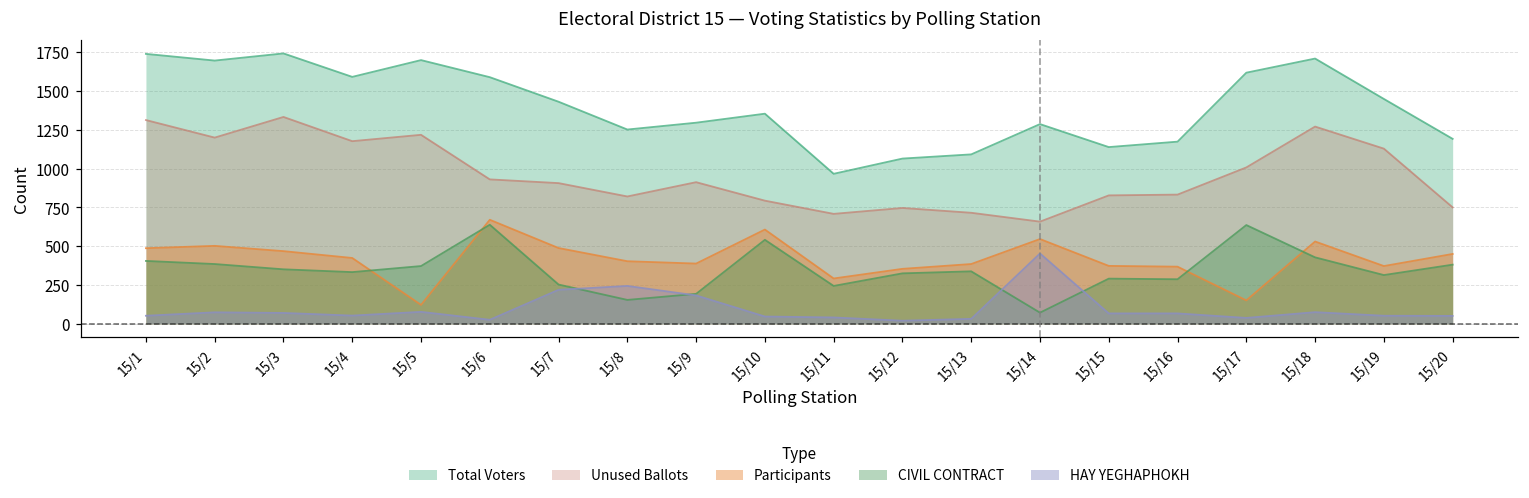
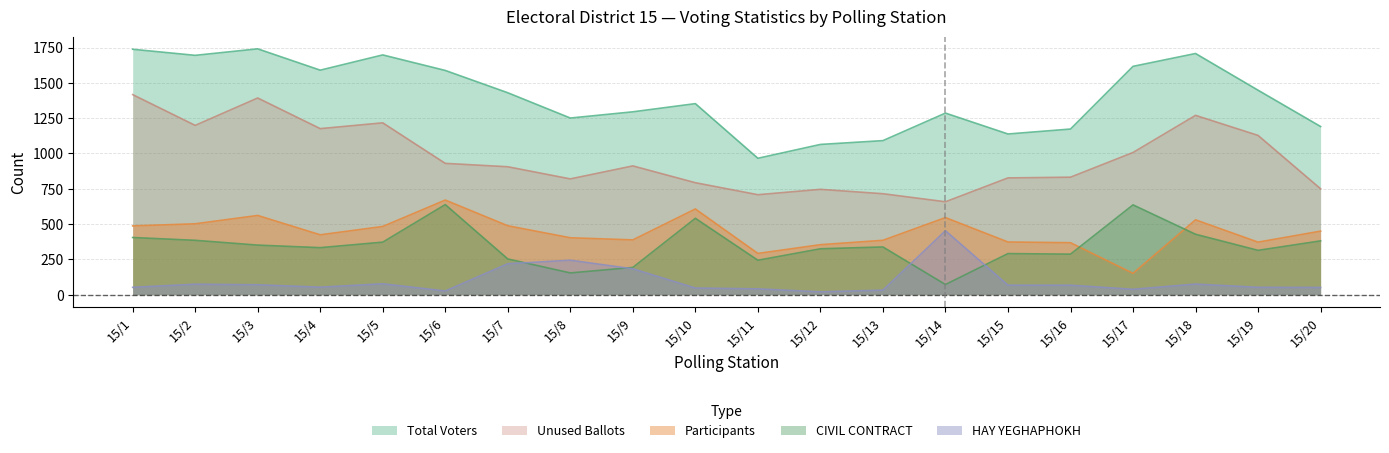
Unused Ballots, 15/1: 1310 -> 1420
Unused Ballots, 15/3: 1330 -> 1390
Participants, 15/3: 470 -> 560
Participants, 15/5: 120 -> 480
